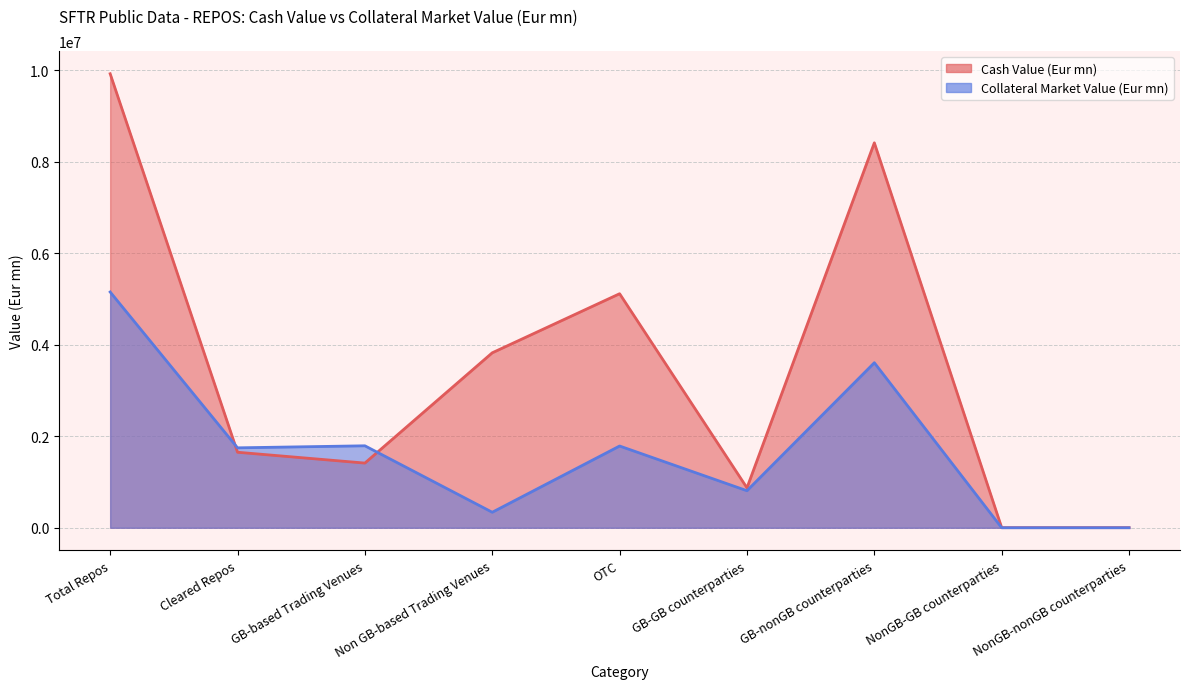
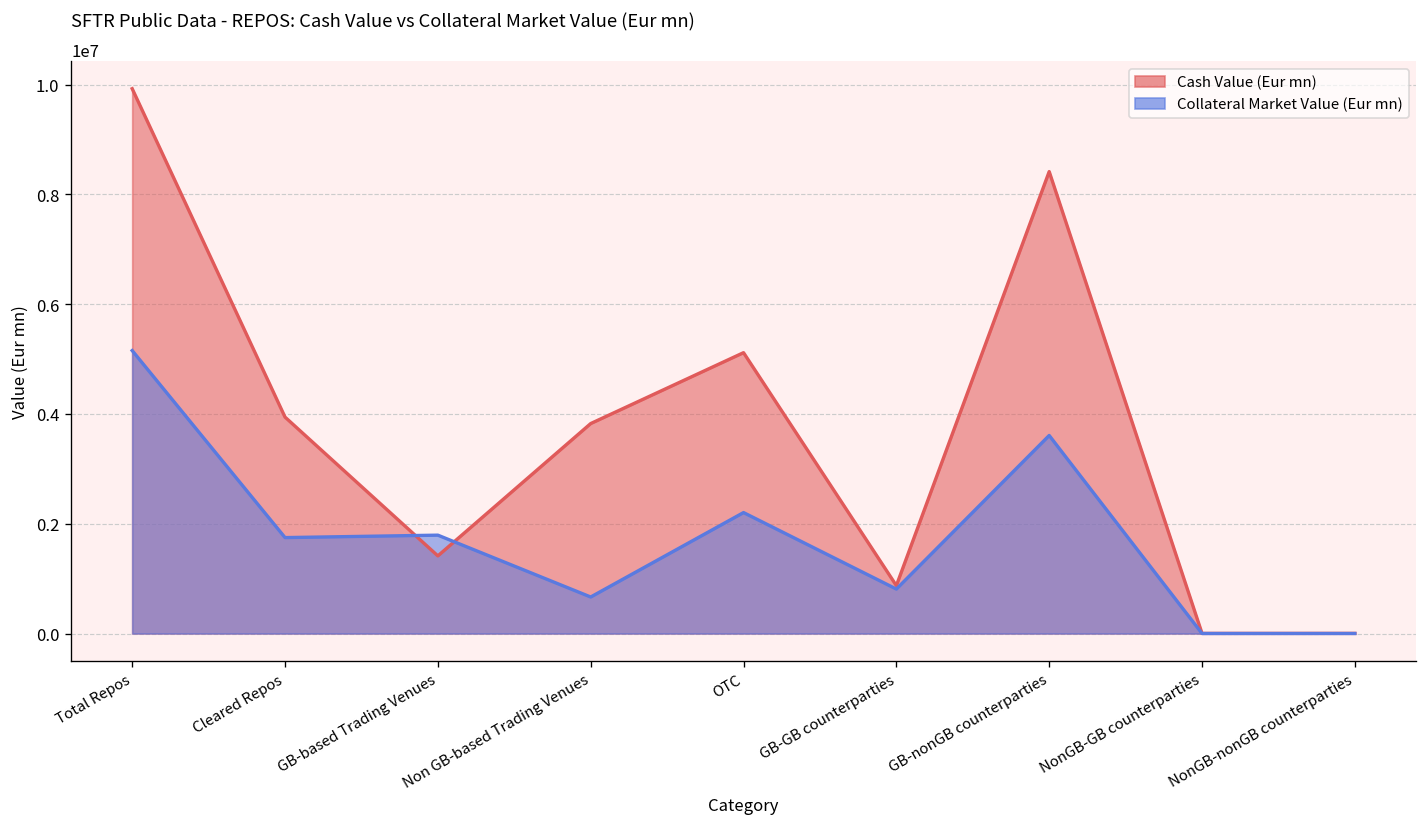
Cash Value (Eur mn), Cleared Repos: 1700000 -> 3900000
Collateral Market Value (Eur mn), Non GB-based Trading Venues: 300000 -> 700000
Collateral Market Value (Eur mn), OTC: 1800000 -> 2200000
